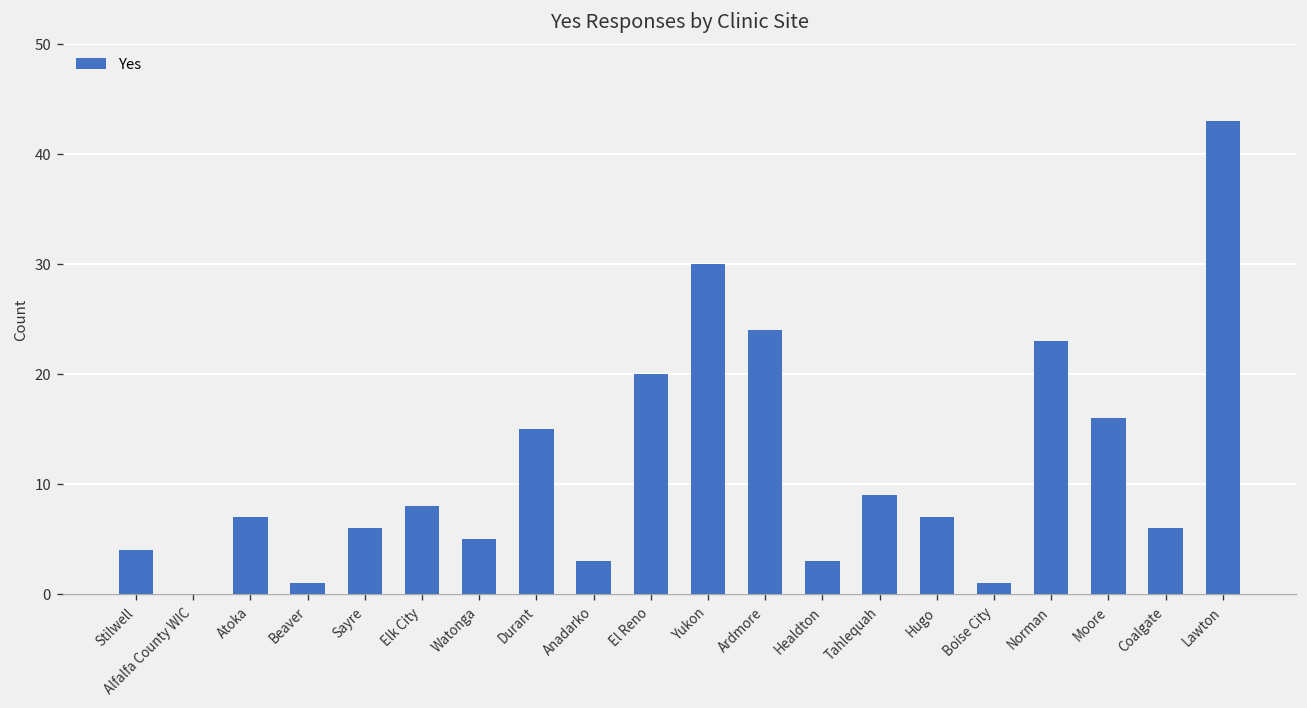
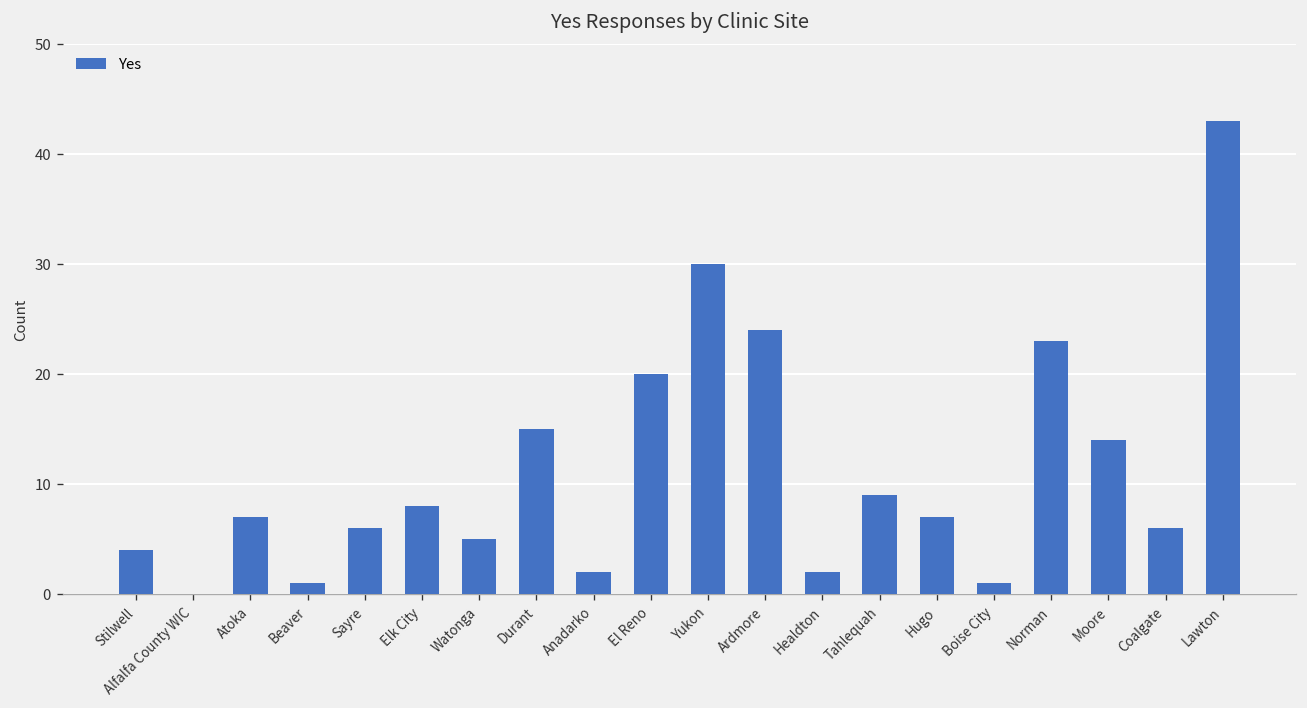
Anadarko: 3 -> 2
Healdton: 3 -> 2
Moore: 16 -> 14
